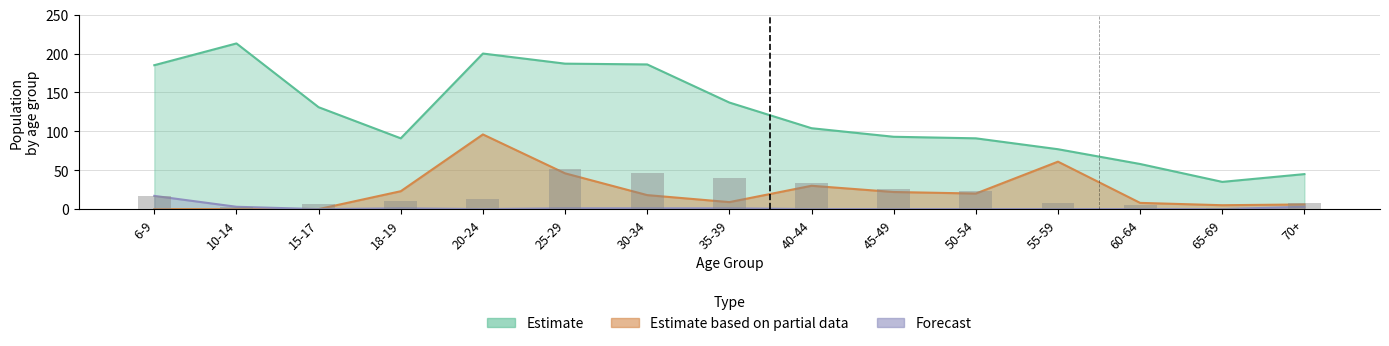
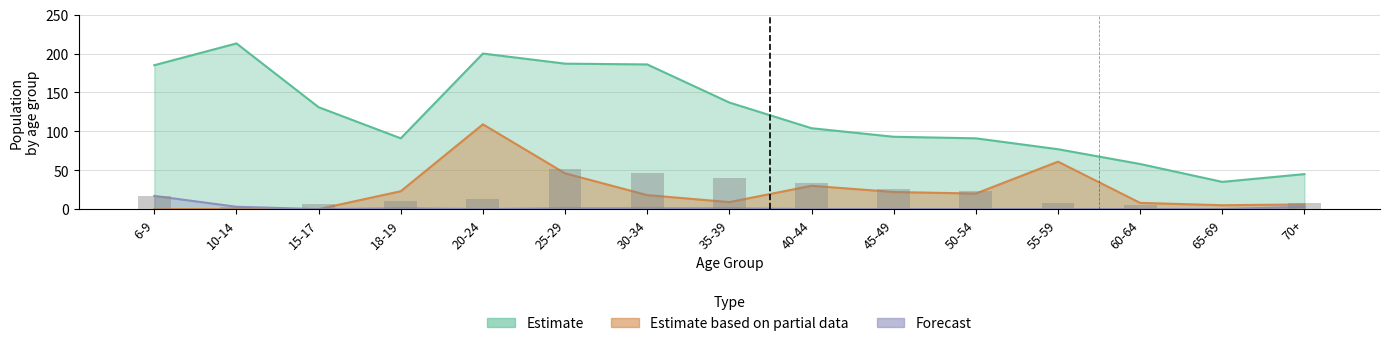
Estimate based on partial data, 20-24: 100 -> 110
